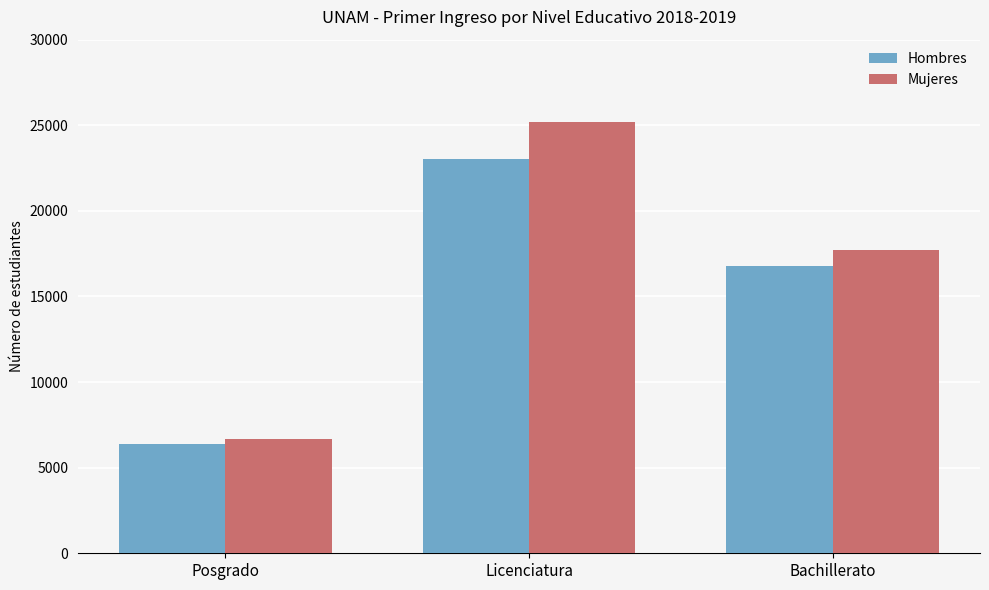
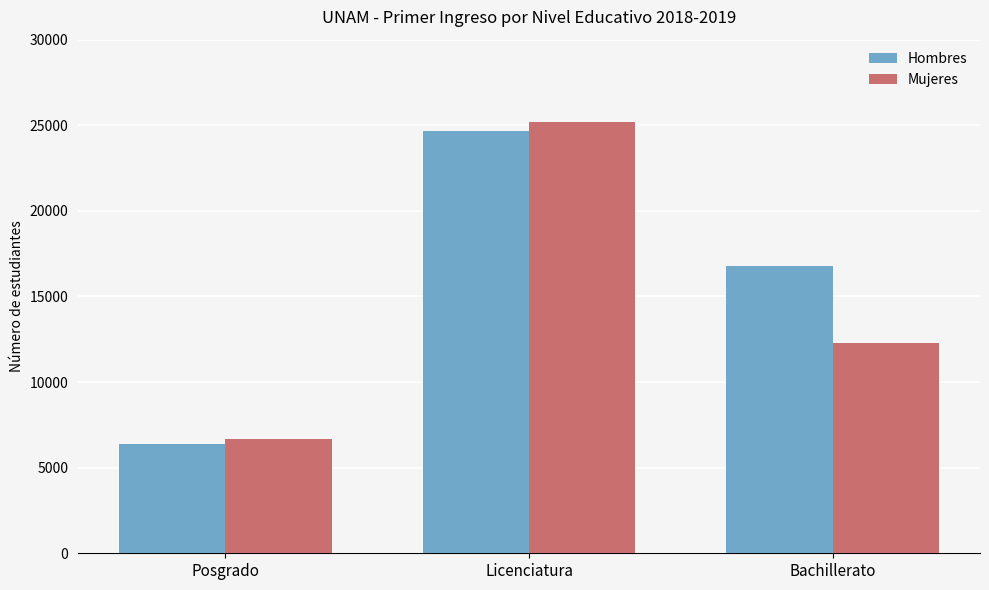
Hombres, Licenciatura: 23000 -> 24700
Mujeres, Bachillerato: 17700 -> 12300
